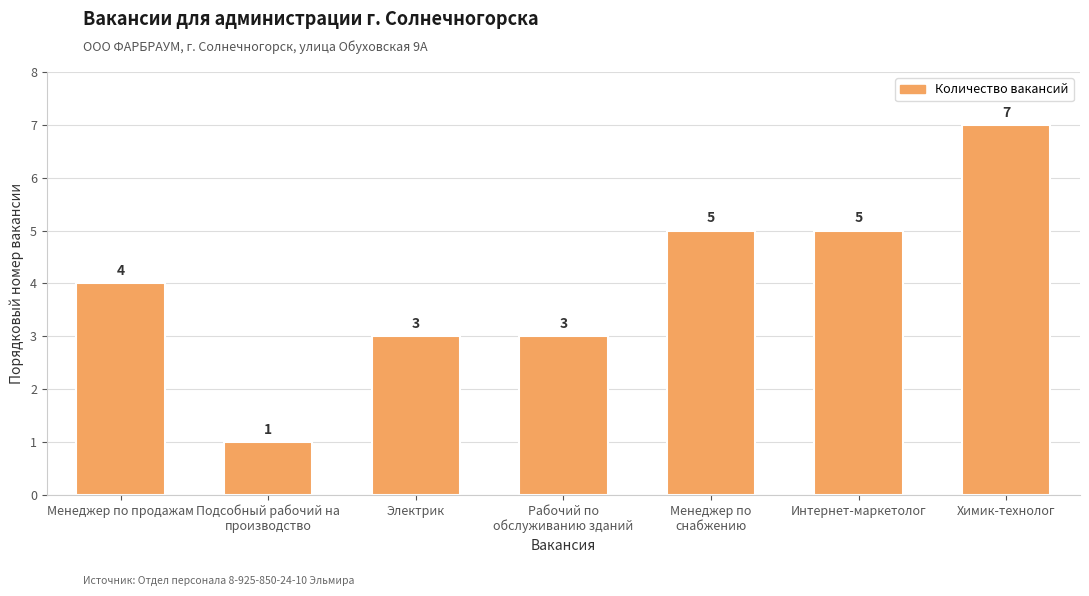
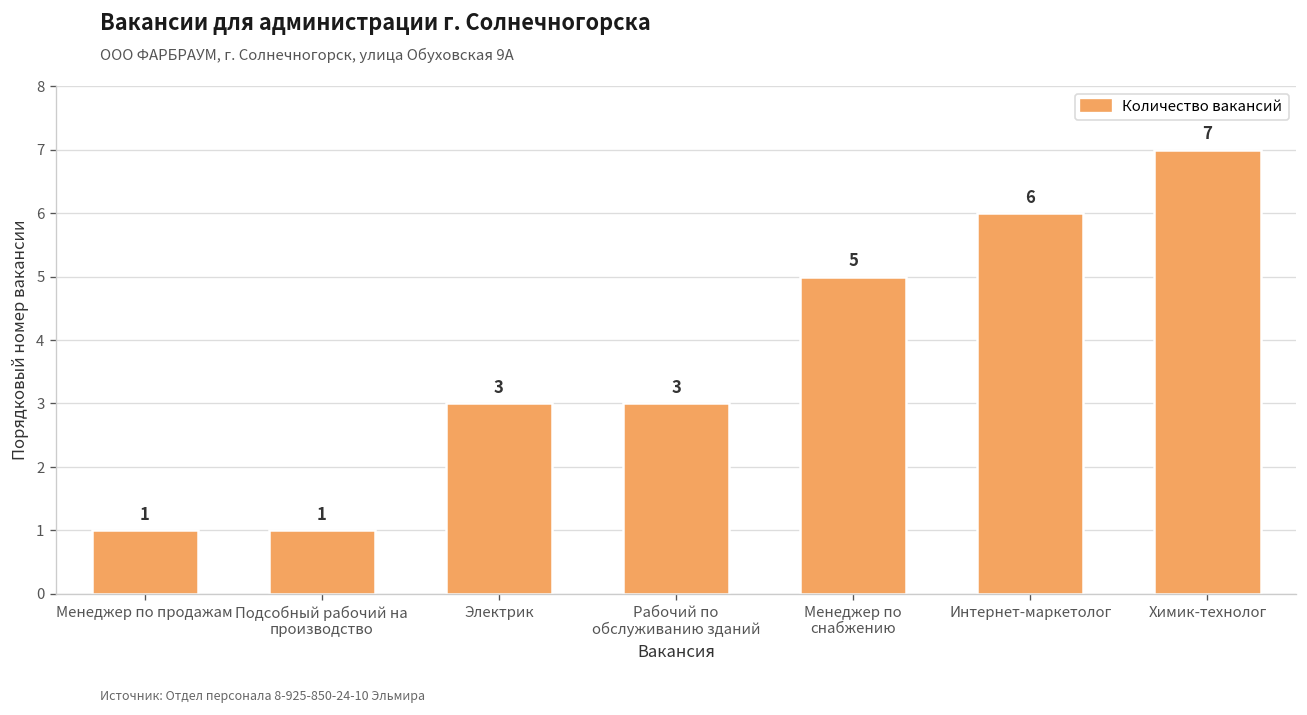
Менеджер по продажам: 4 -> 1
Интернет-маркетолог: 5 -> 6
